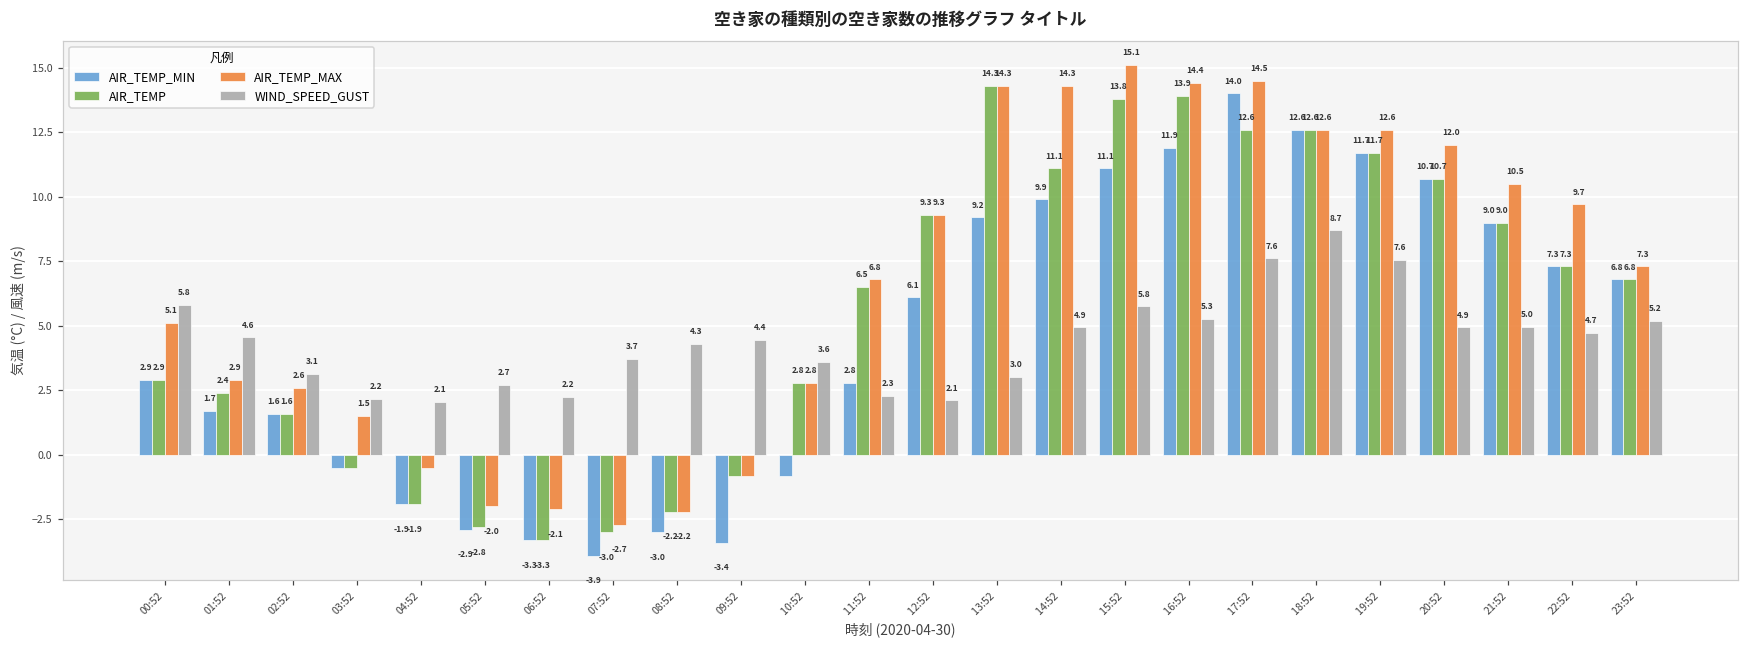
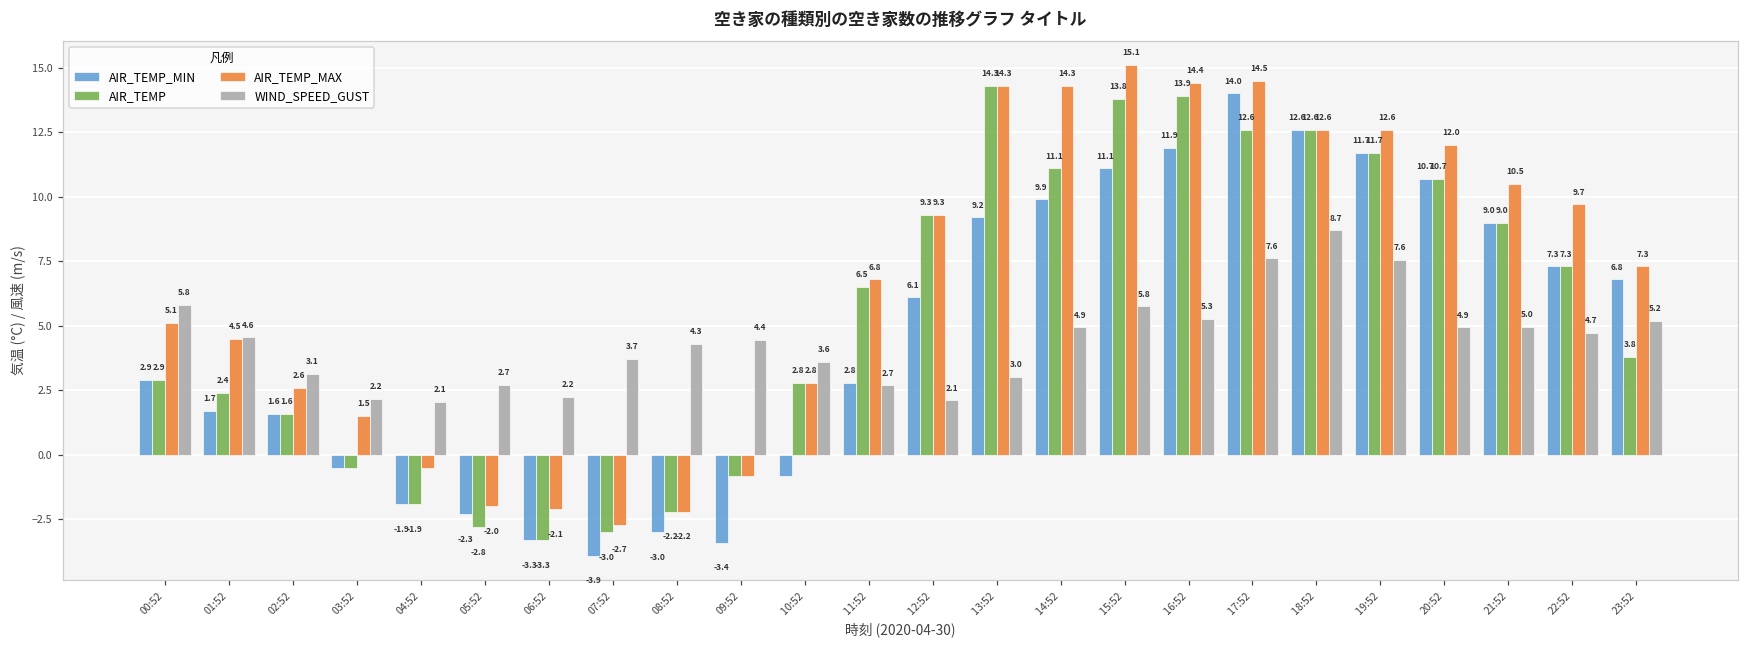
AIR_TEMP_MAX, 01:52: 2.9 -> 4.5
AIR_TEMP_MIN, 05:52: -2.9 -> -2.3
WIND_SPEED_GUST, 11:52: 2.3 -> 2.7
AIR_TEMP, 23:52: 6.8 -> 3.8
